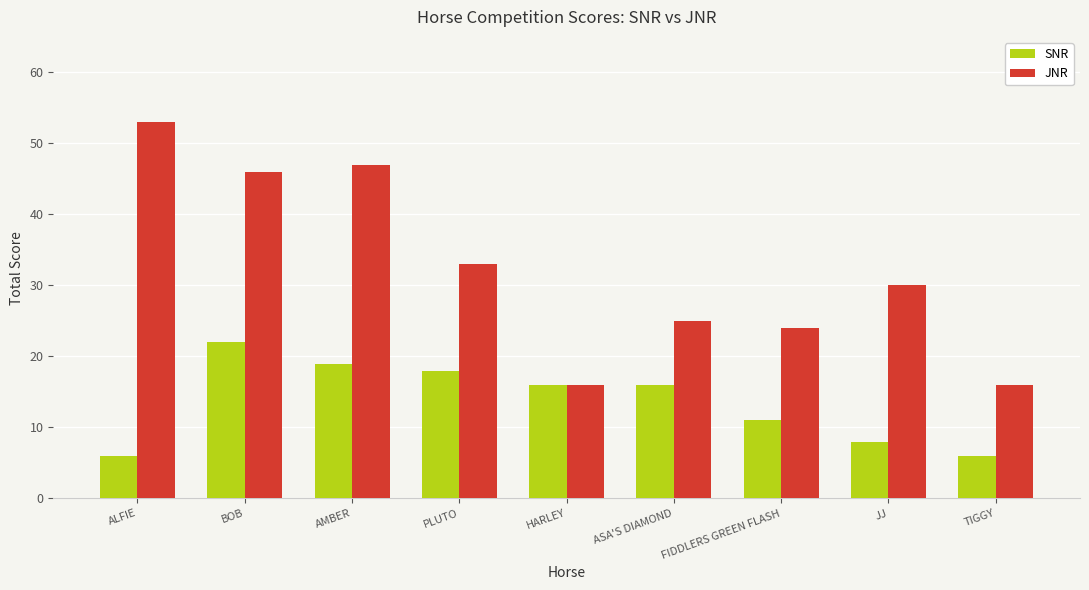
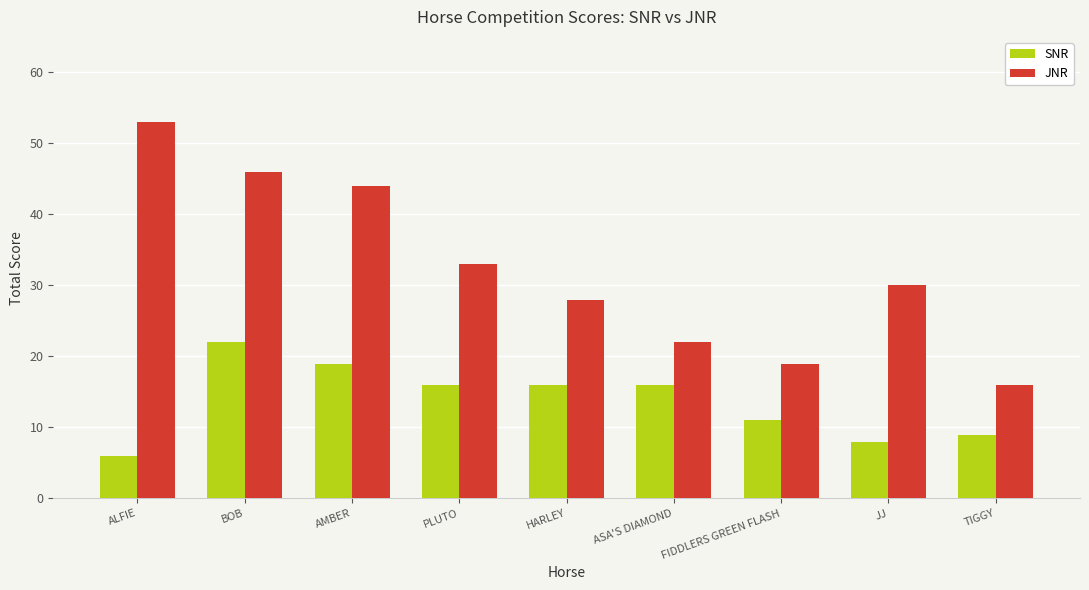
JNR, AMBER: 47 -> 44
SNR, PLUTO: 18 -> 16
JNR, HARLEY: 16 -> 28
JNR, ASA'S DIAMOND: 25 -> 22
JNR, FIDDLERS GREEN FLASH: 24 -> 19
SNR, TIGGY: 6 -> 9
